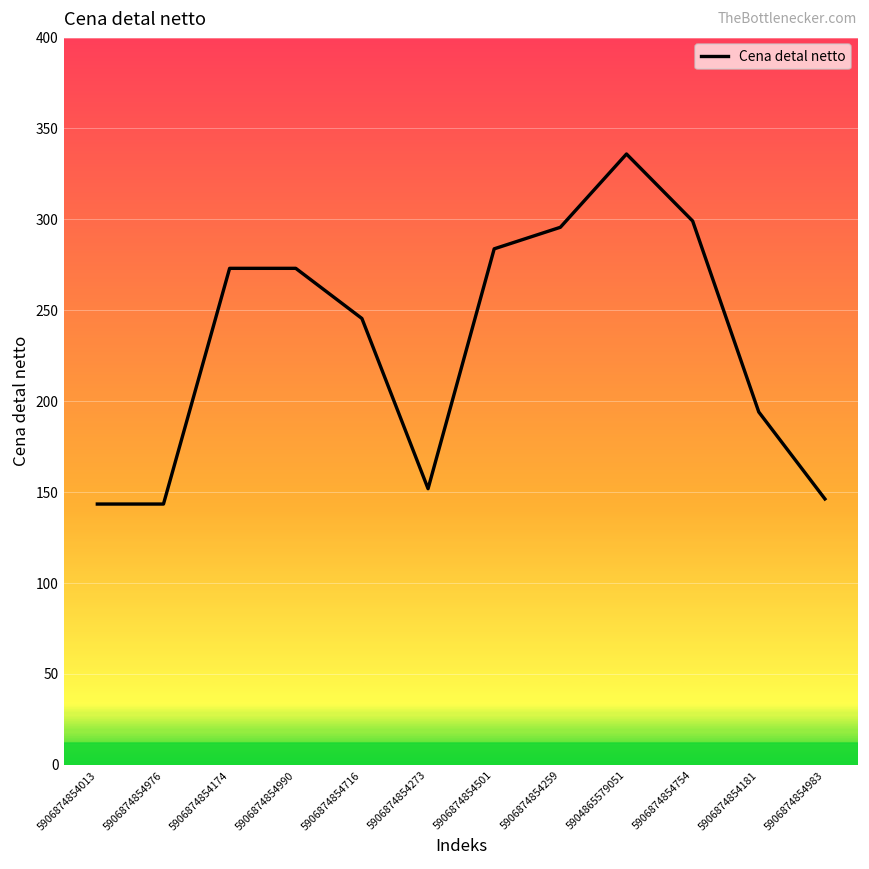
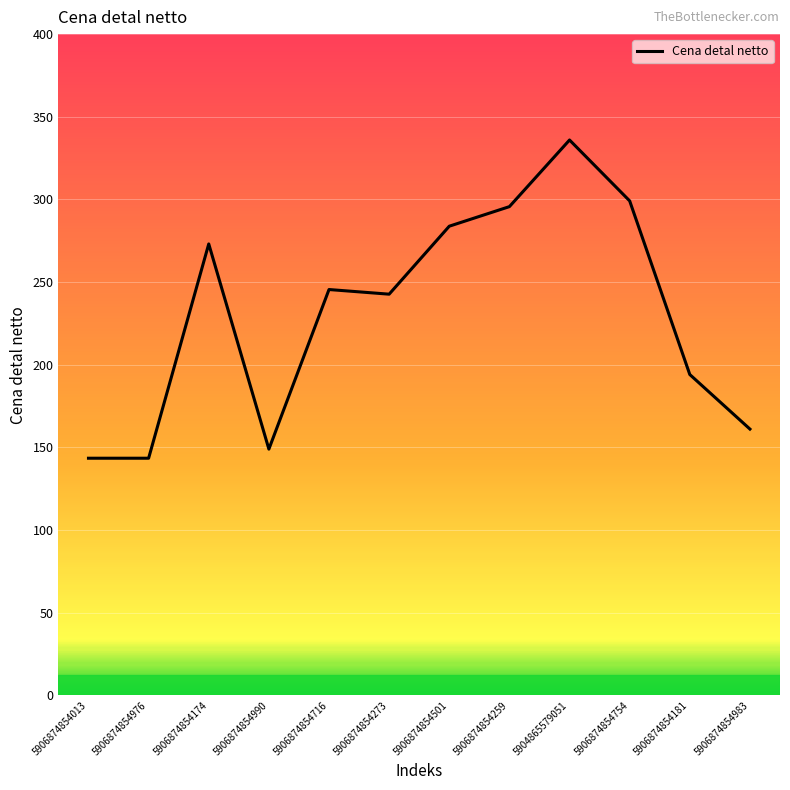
5906874854990: 273 -> 149
5906874854273: 152 -> 243
5906874854983: 146 -> 161
